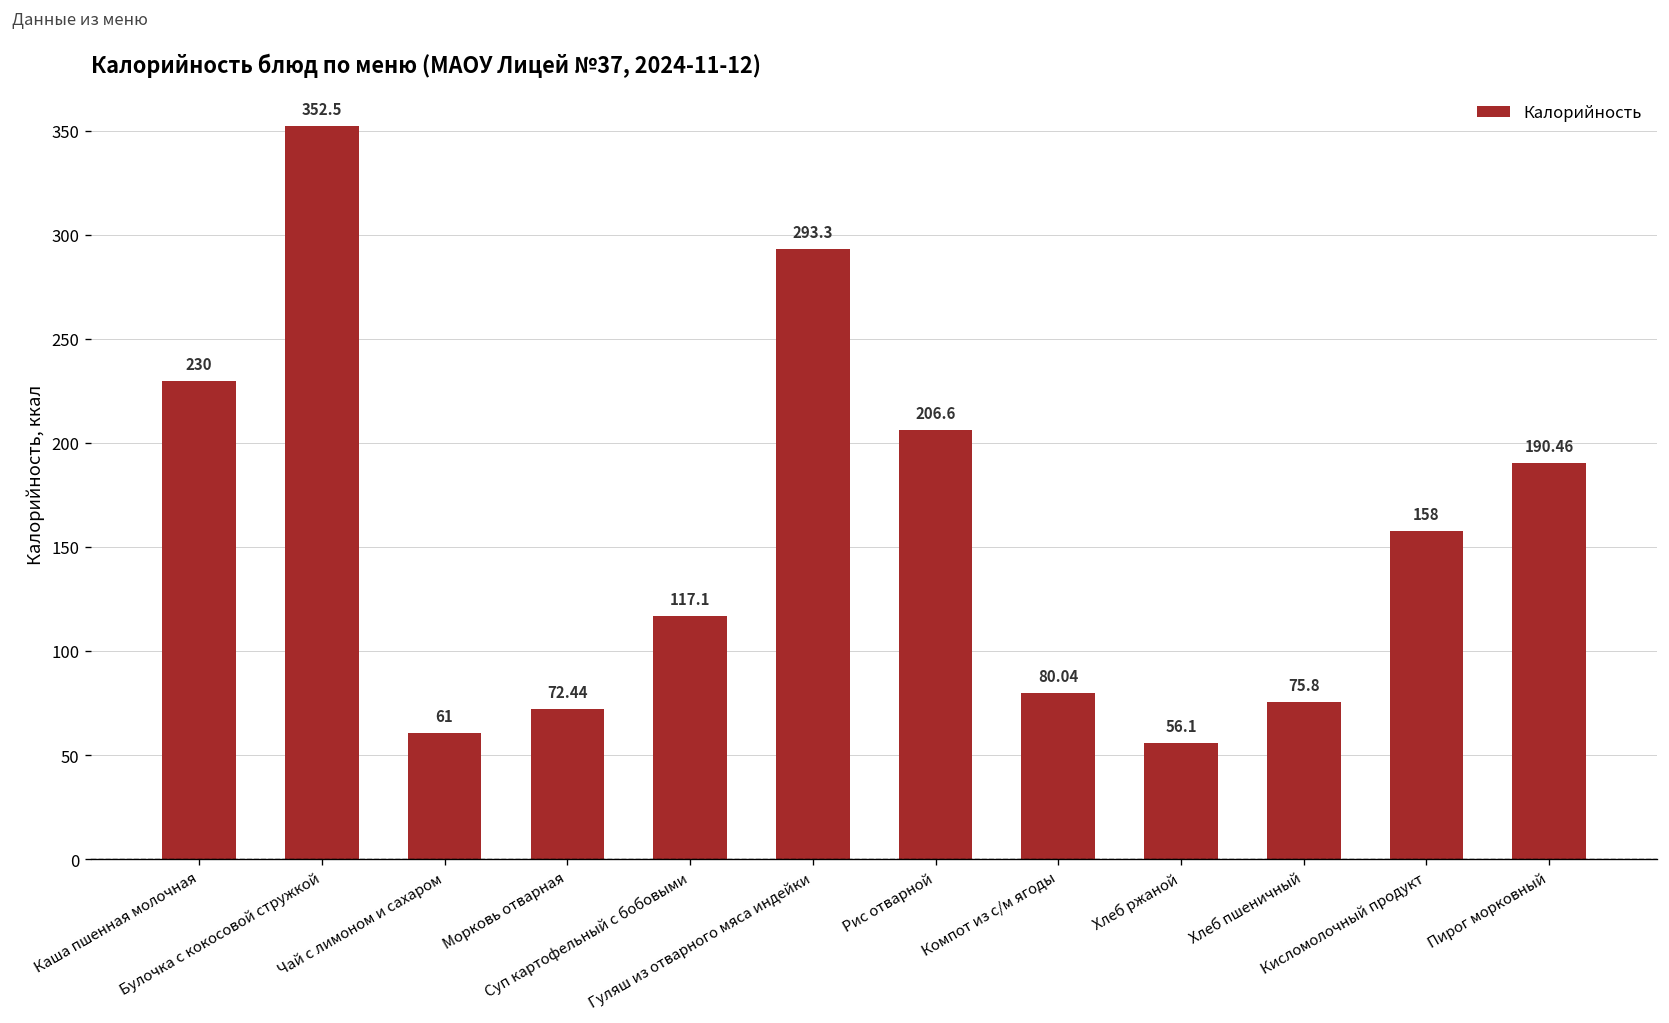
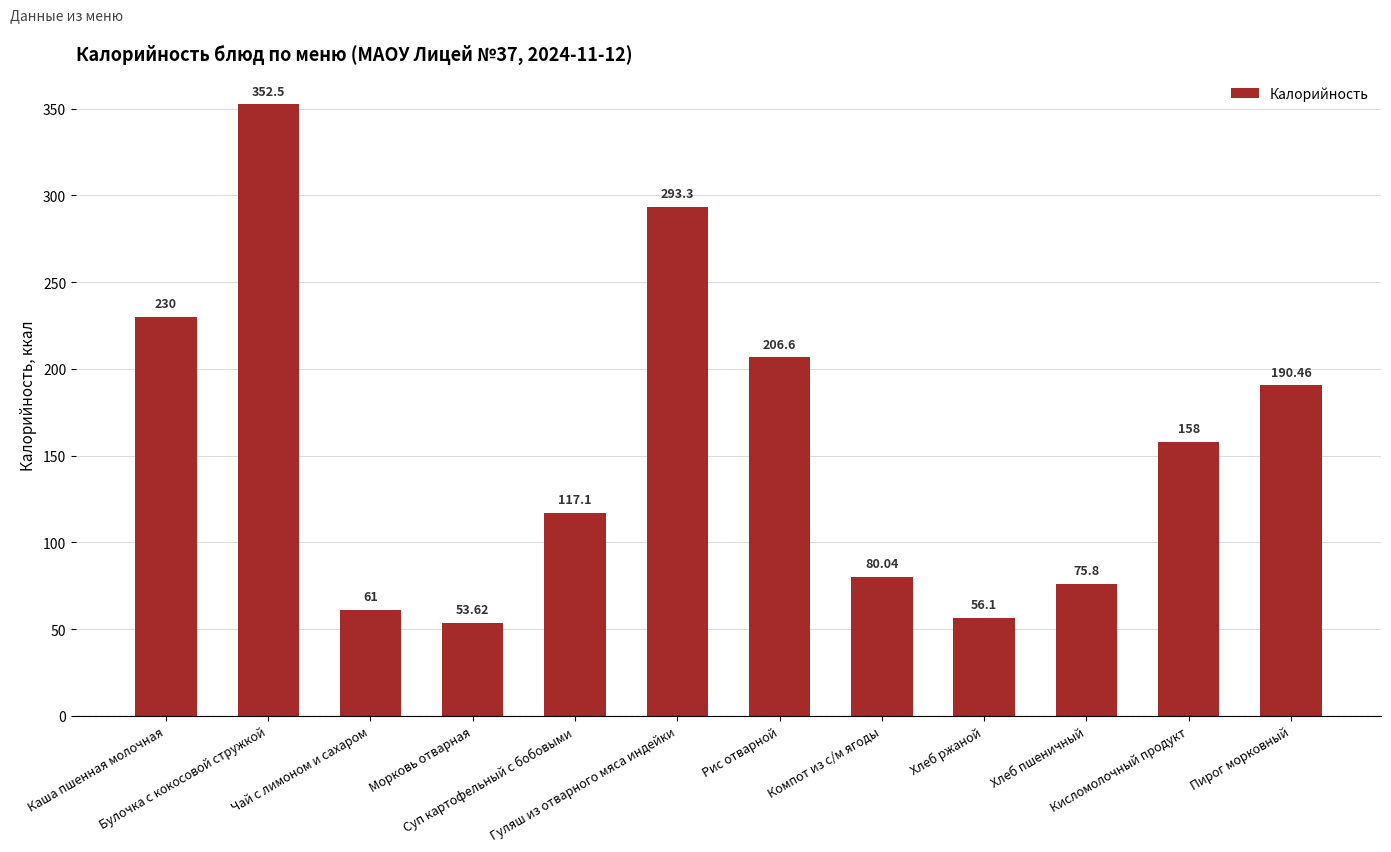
Морковь отварная: 72.44 -> 53.62
